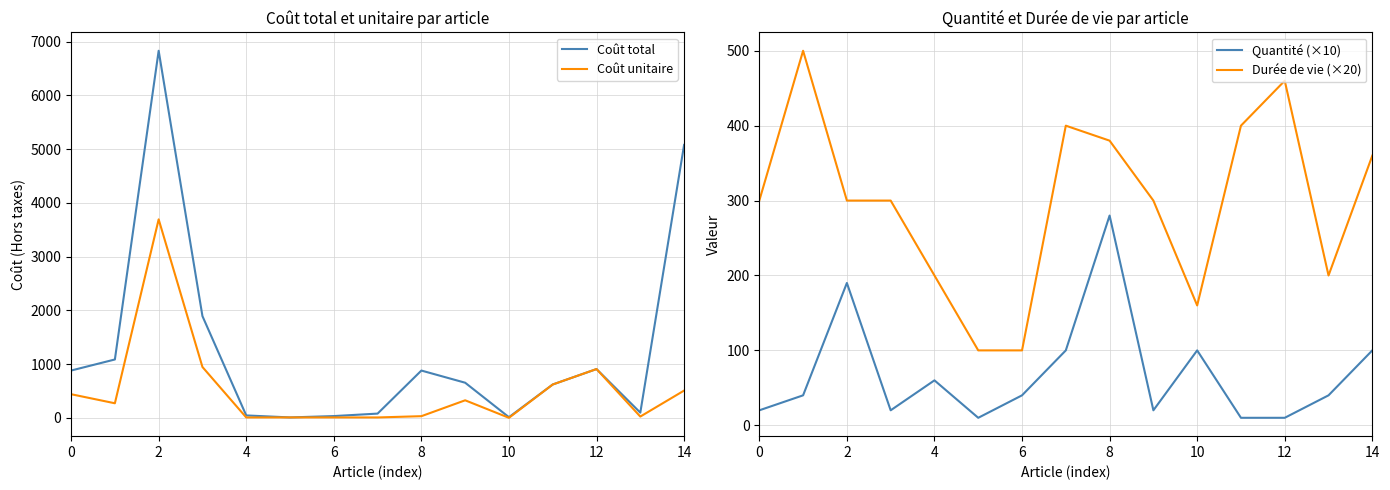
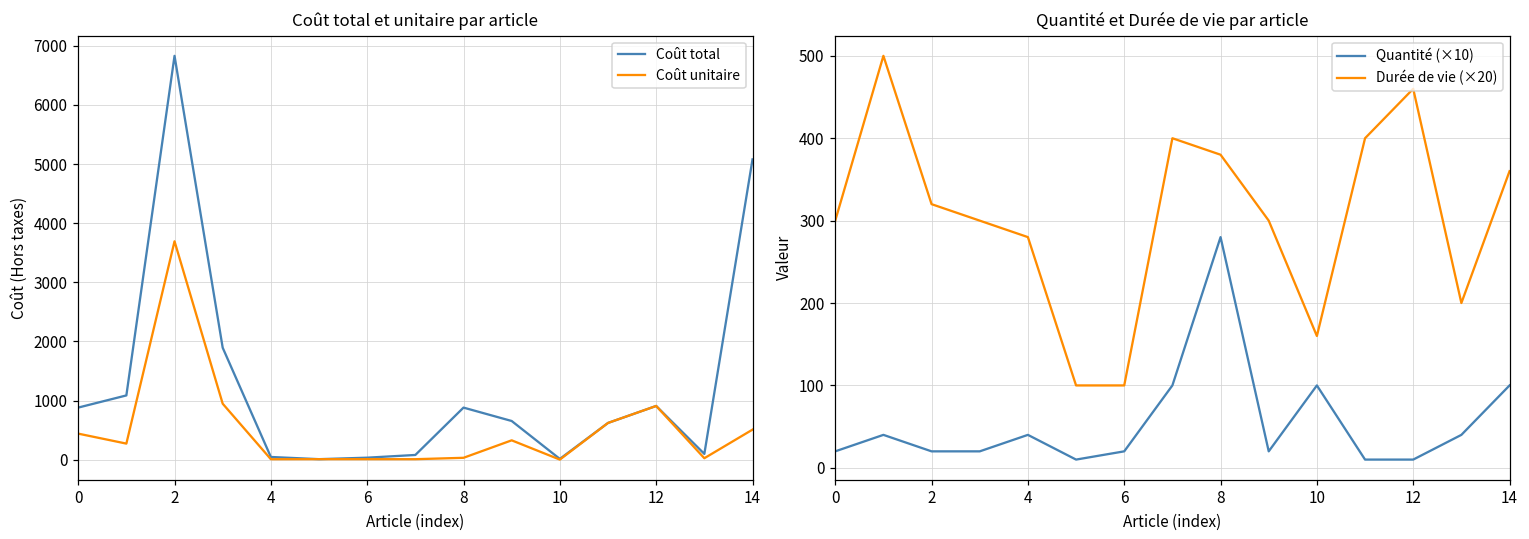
Quantité et Durée de vie par article, Quantité (×10), 2: 190 -> 20
Quantité et Durée de vie par article, Durée de vie (×20), 2: 300 -> 320
Quantité et Durée de vie par article, Quantité (×10), 4: 60 -> 40
Quantité et Durée de vie par article, Durée de vie (×20), 4: 200 -> 280
Quantité et Durée de vie par article, Quantité (×10), 6: 40 -> 20
